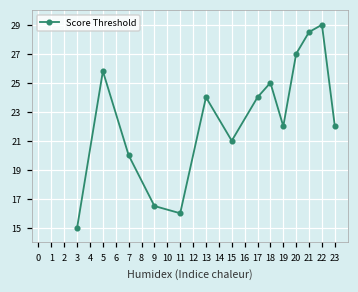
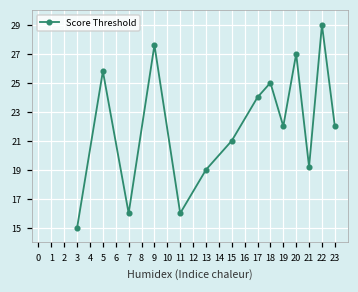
7: 20 -> 16
9: 16.5 -> 27.6
13: 24 -> 19
21: 28.5 -> 19.2
